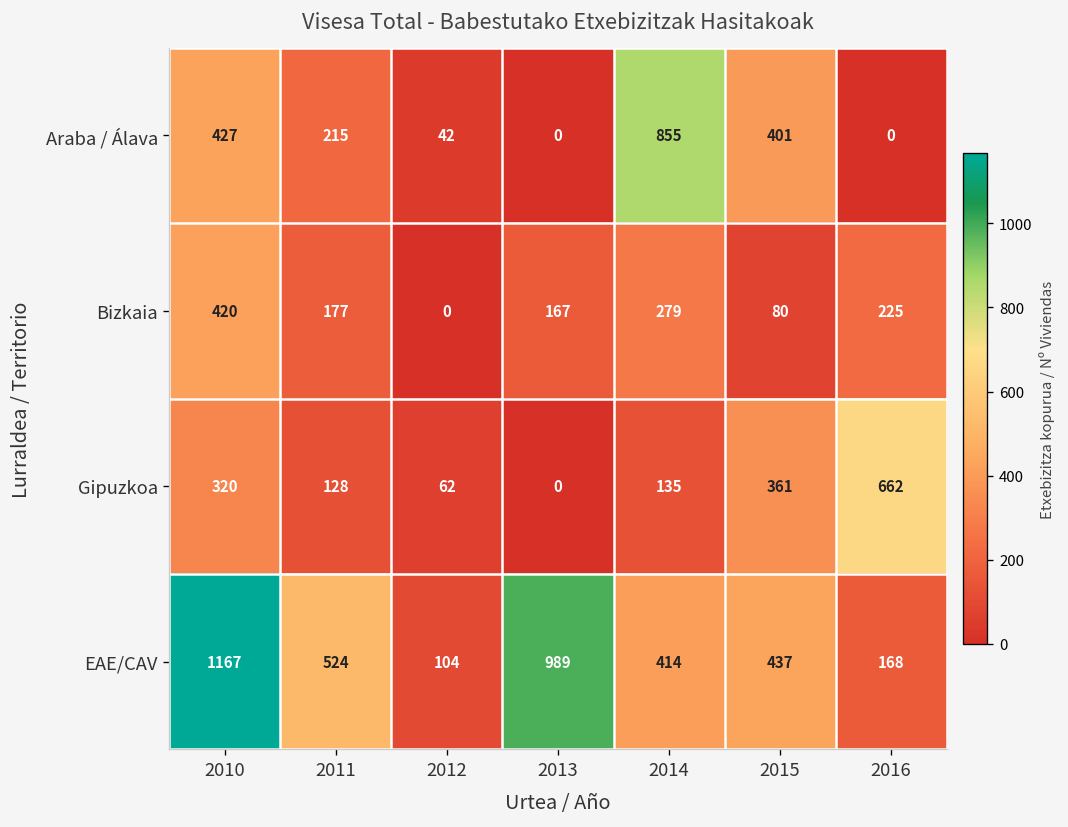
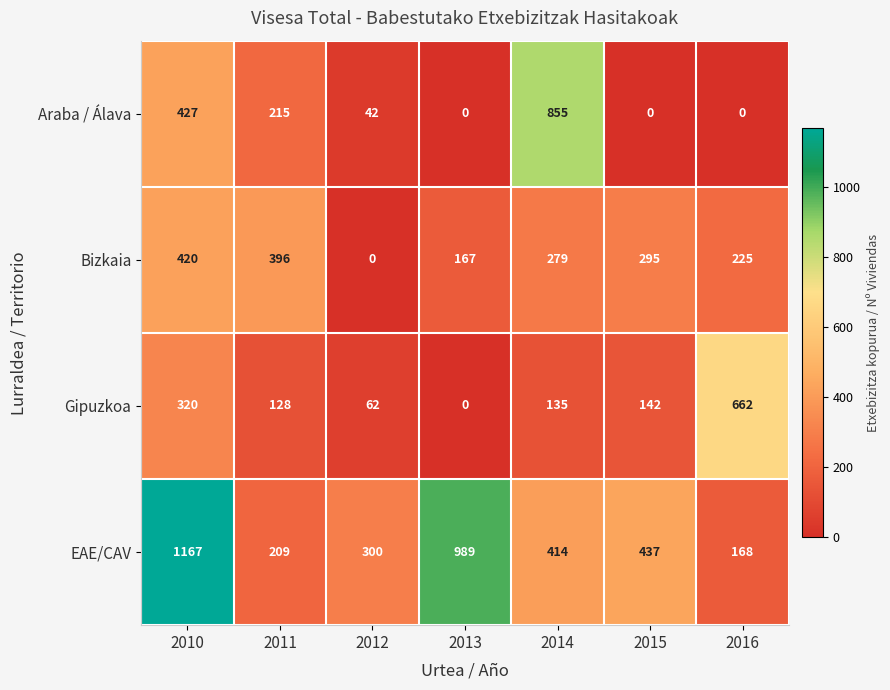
Araba / Álava, 2015: 401 -> 0
Bizkaia, 2011: 177 -> 396
Bizkaia, 2015: 80 -> 295
Gipuzkoa, 2015: 361 -> 142
EAE/CAV, 2011: 524 -> 209
EAE/CAV, 2012: 104 -> 300
